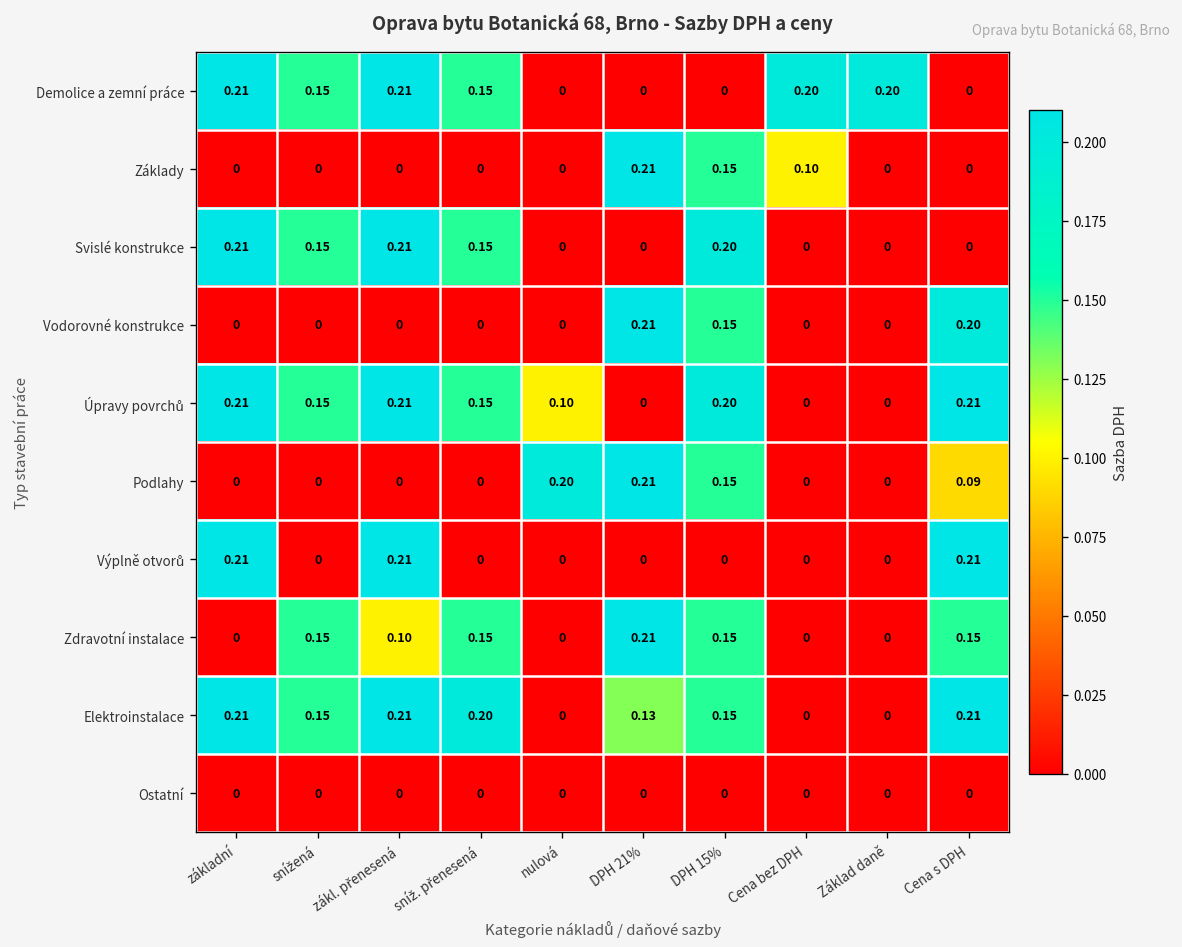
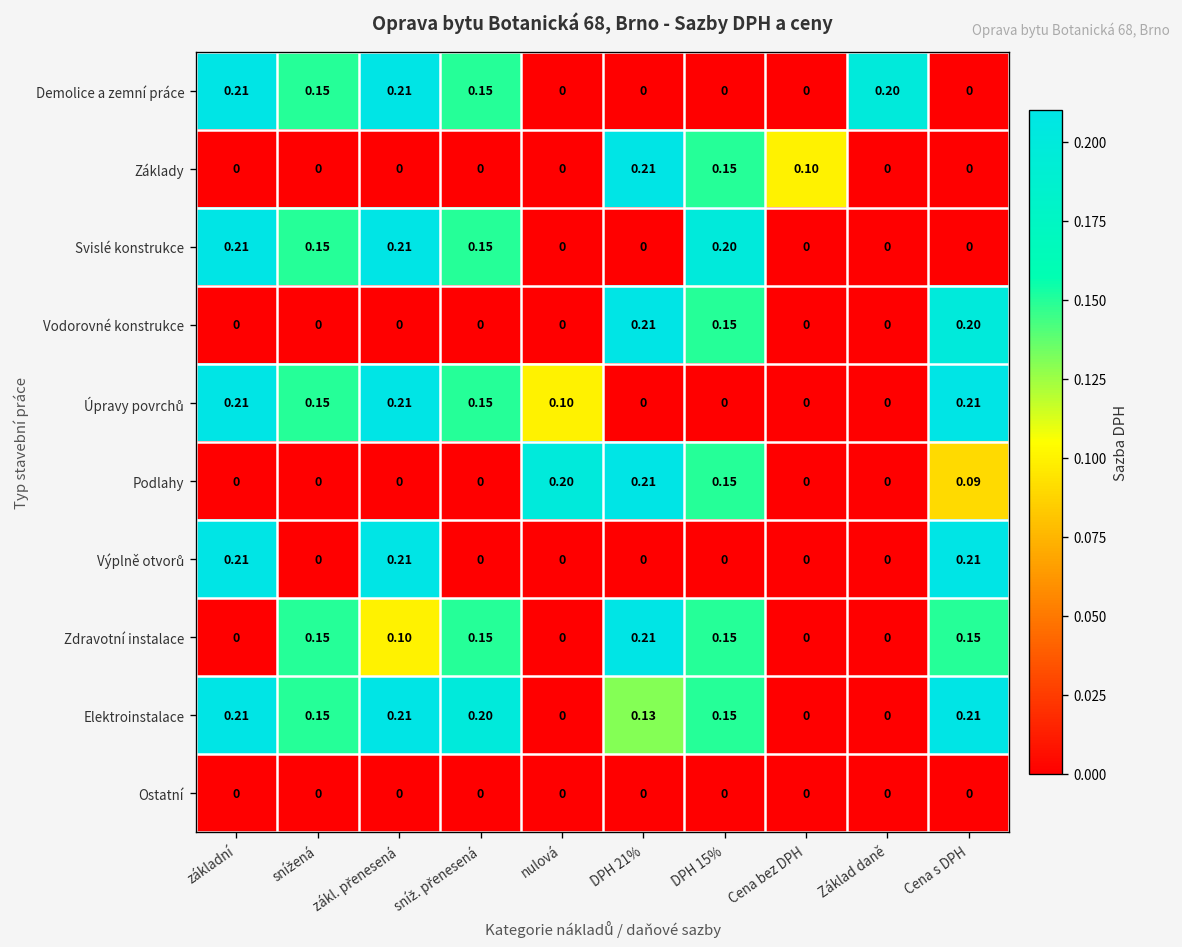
Demolice a zemní práce, Cena bez DPH: 0.20 -> 0
Úpravy povrchů, DPH 15%: 0.20 -> 0
